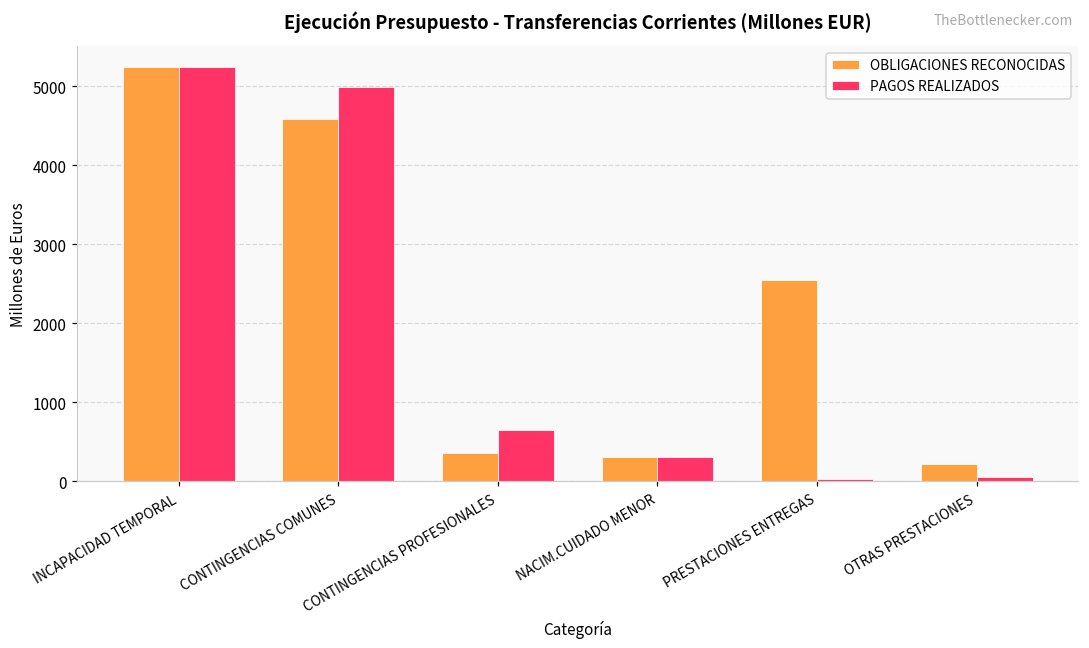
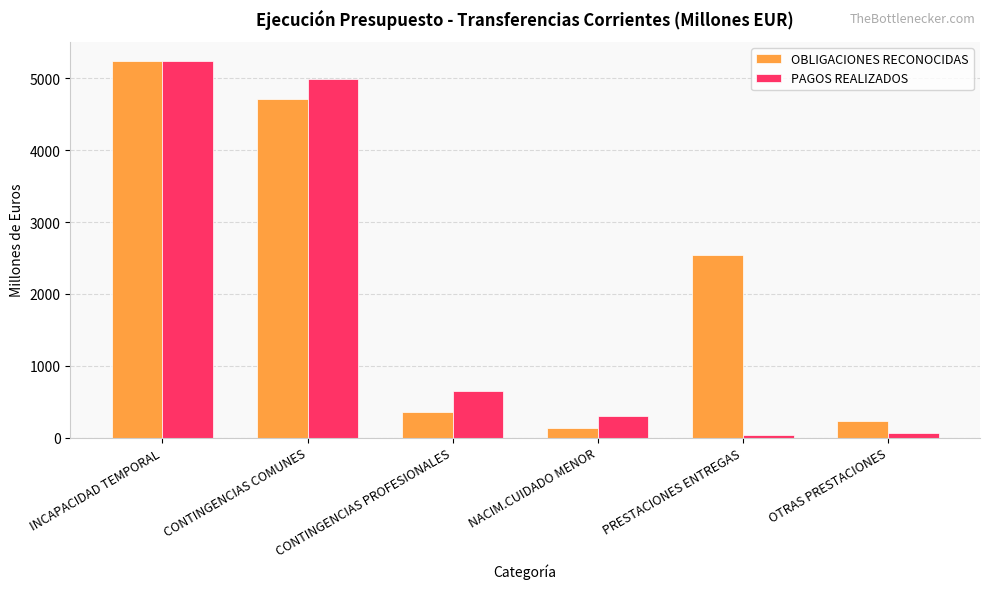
OBLIGACIONES RECONOCIDAS, CONTINGENCIAS COMUNES: 4600 -> 4700
OBLIGACIONES RECONOCIDAS, NACIM.CUIDADO MENOR: 300 -> 100
